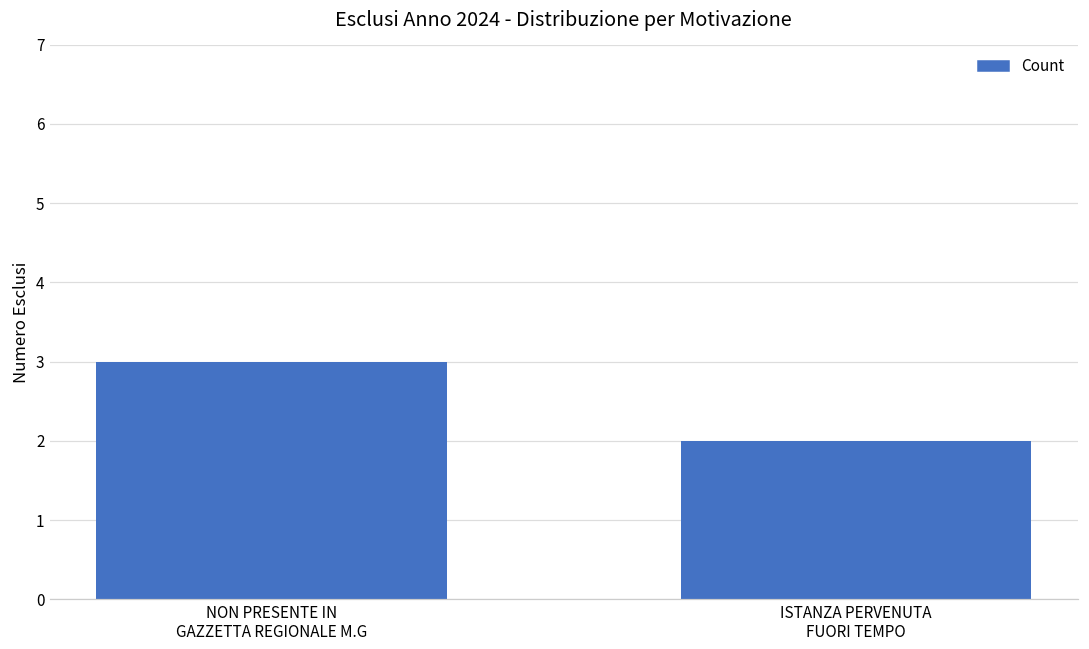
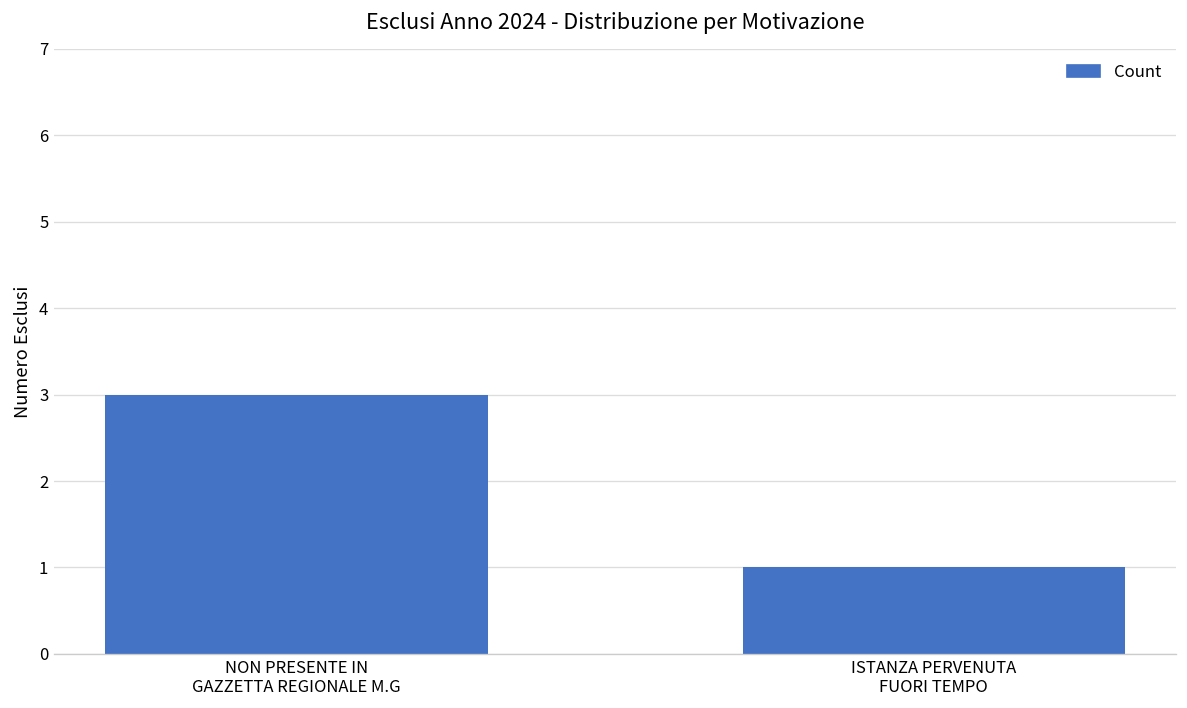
ISTANZA PERVENUTA FUORI TEMPO: 2 -> 1
